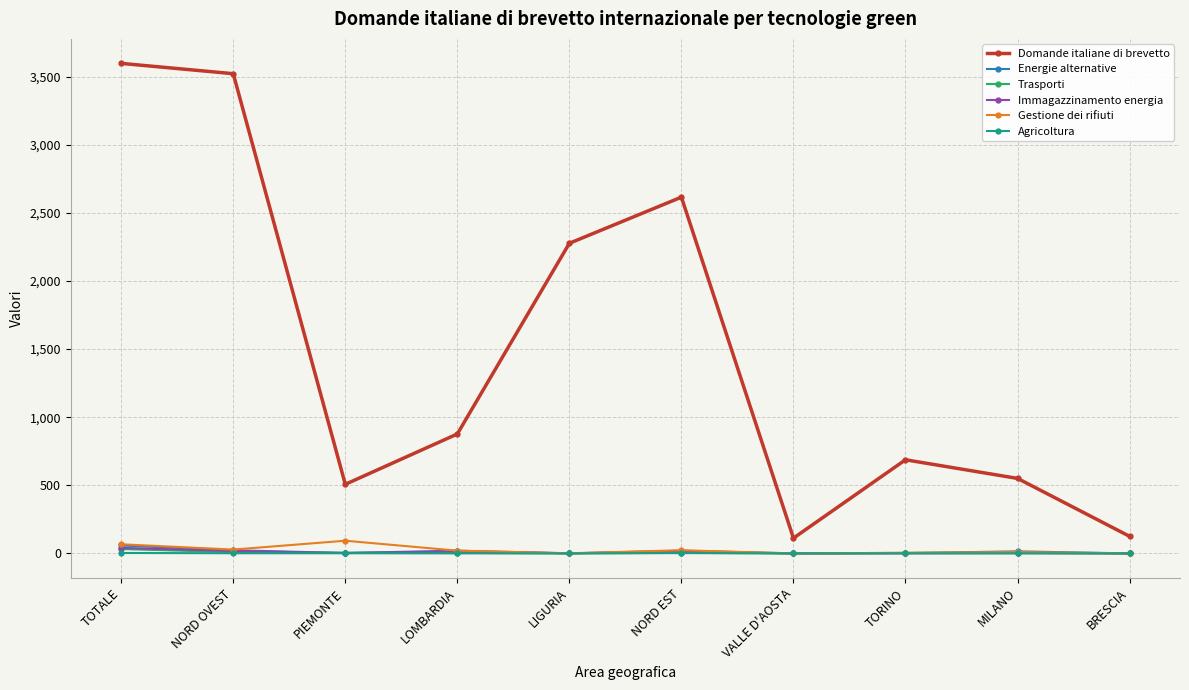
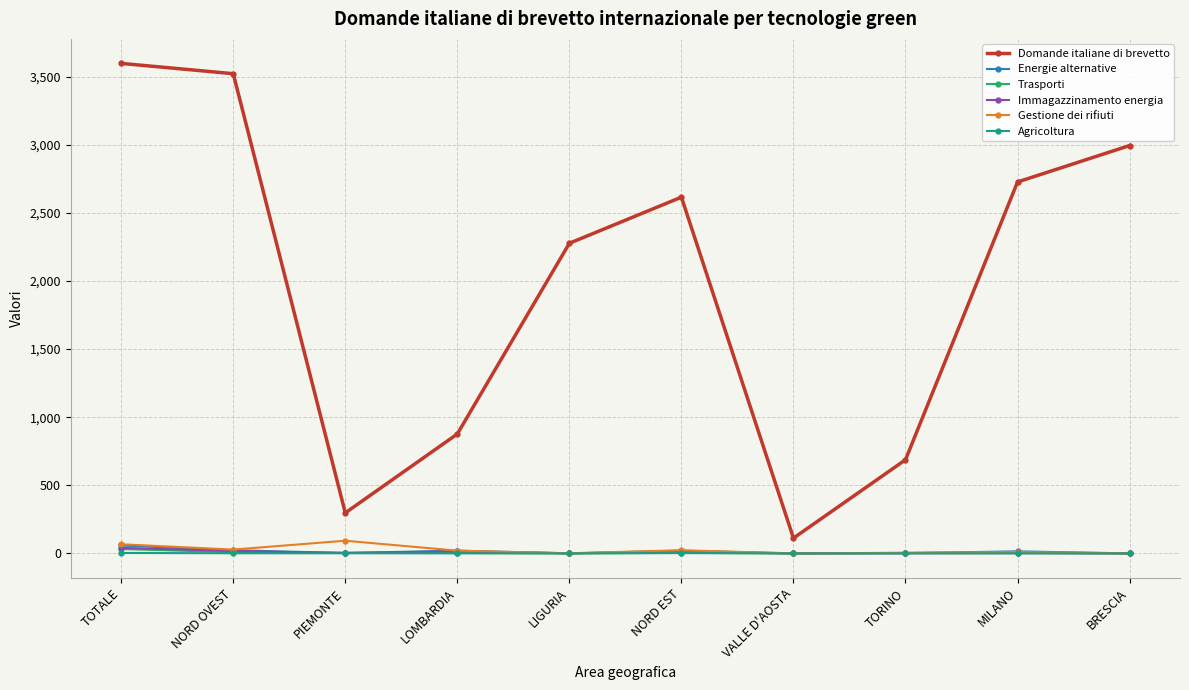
Domande italiane di brevetto, PIEMONTE: 510 -> 300
Domande italiane di brevetto, MILANO: 550 -> 2,730
Domande italiane di brevetto, BRESCIA: 130 -> 3,000
